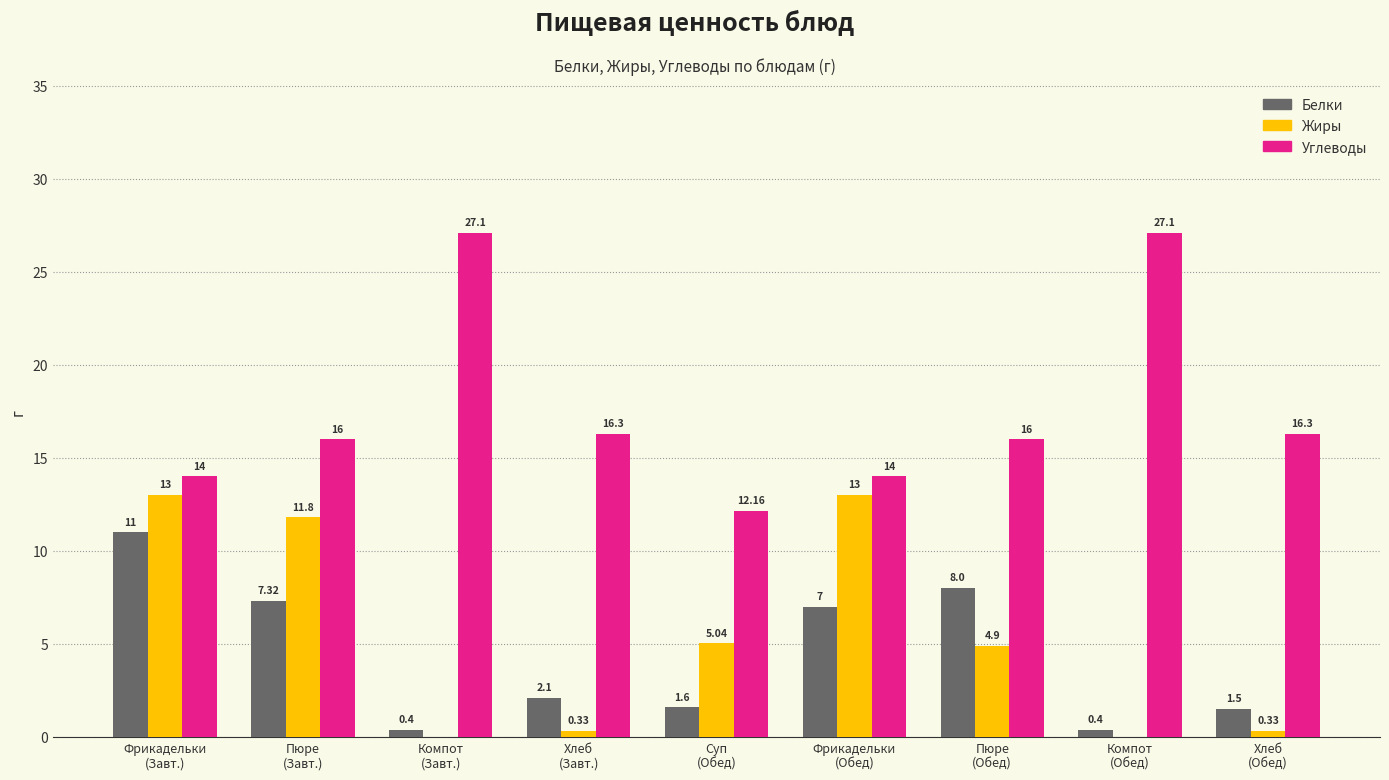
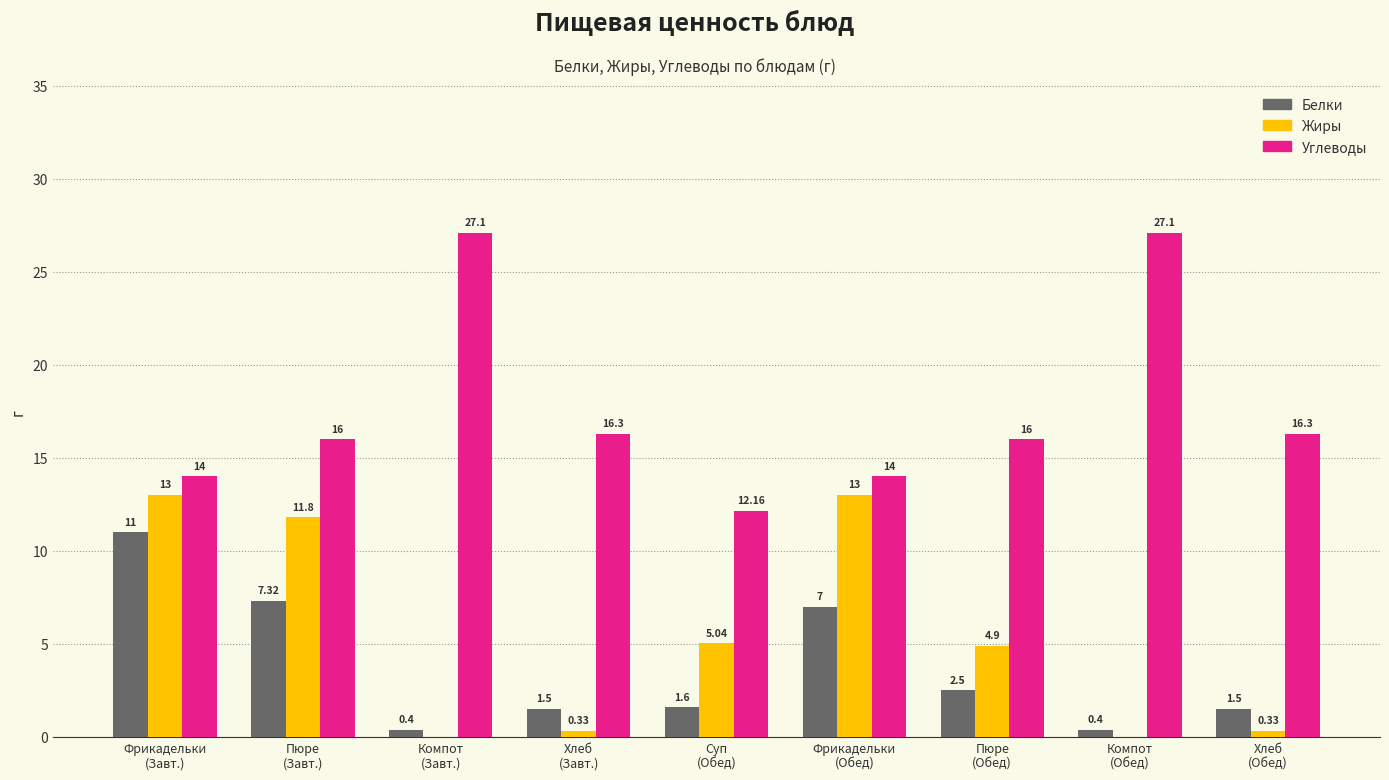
Белки, Хлеб (Завт.): 2.1 -> 1.5
Белки, Пюре (Обед): 8.0 -> 2.5
